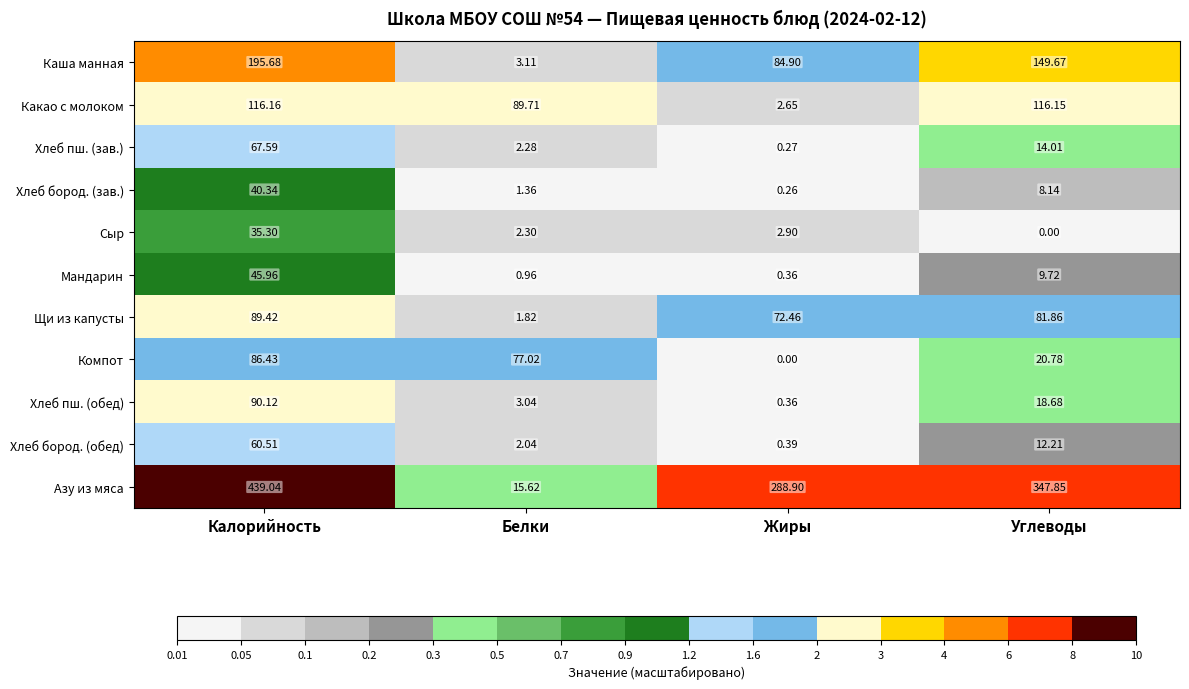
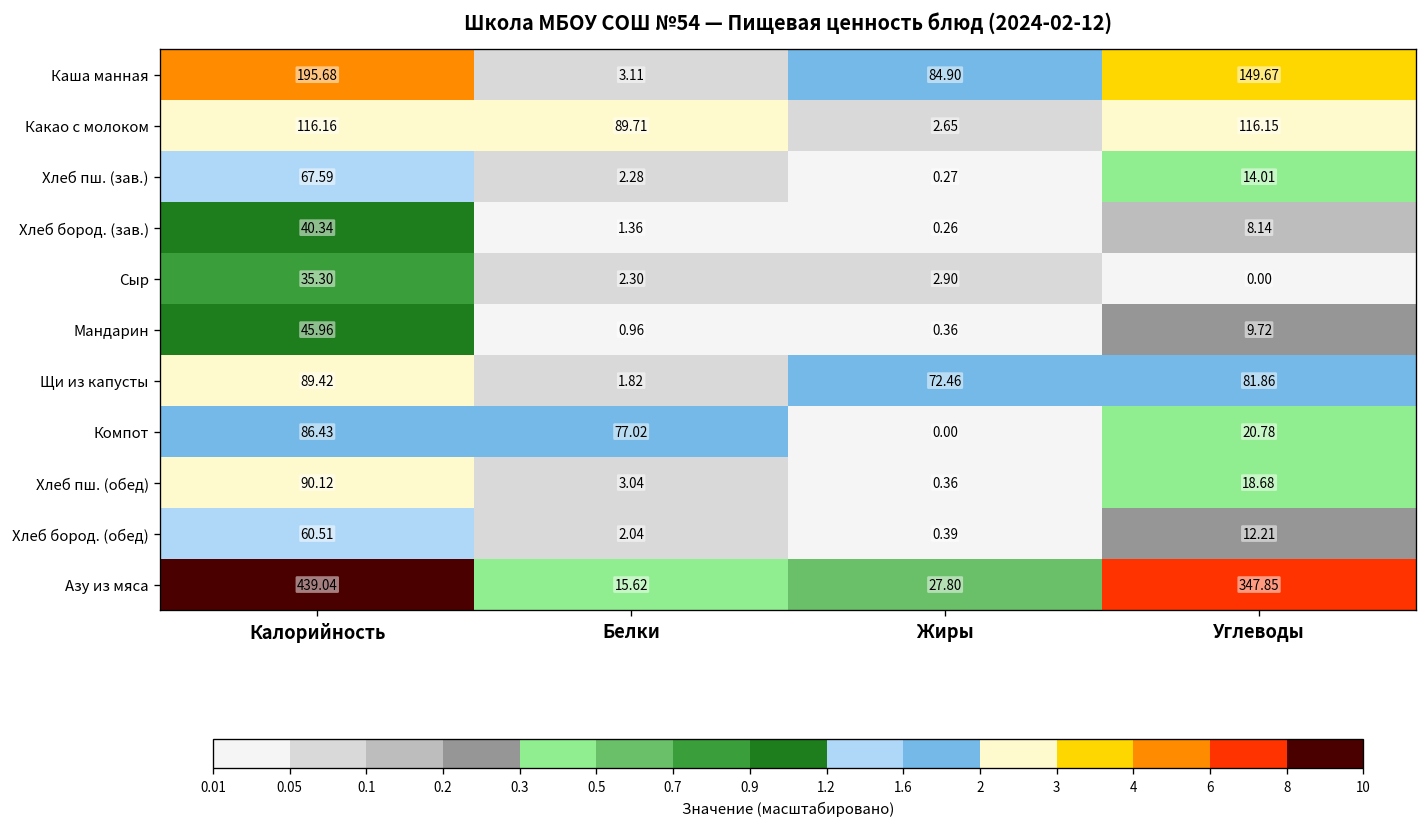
Азу из мяса, Жиры: 288.90 -> 27.80
